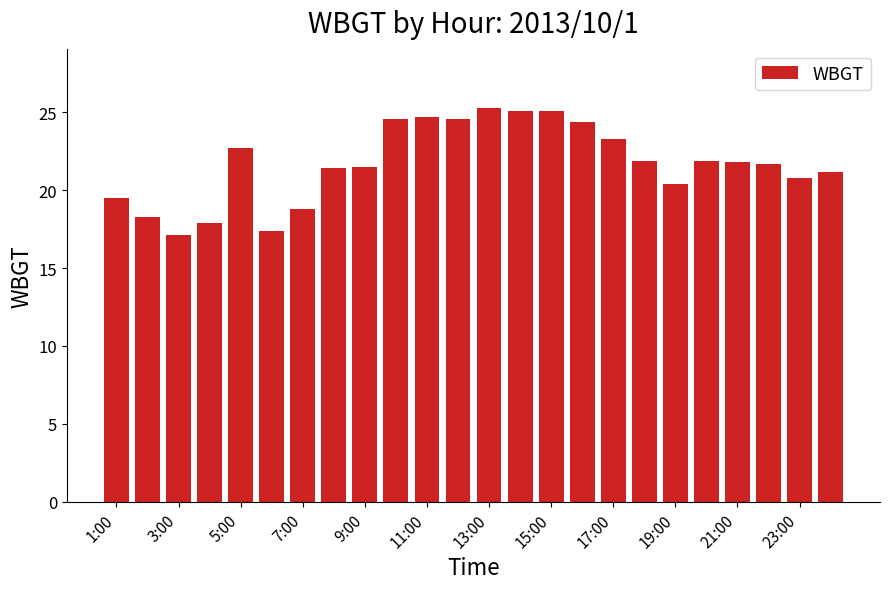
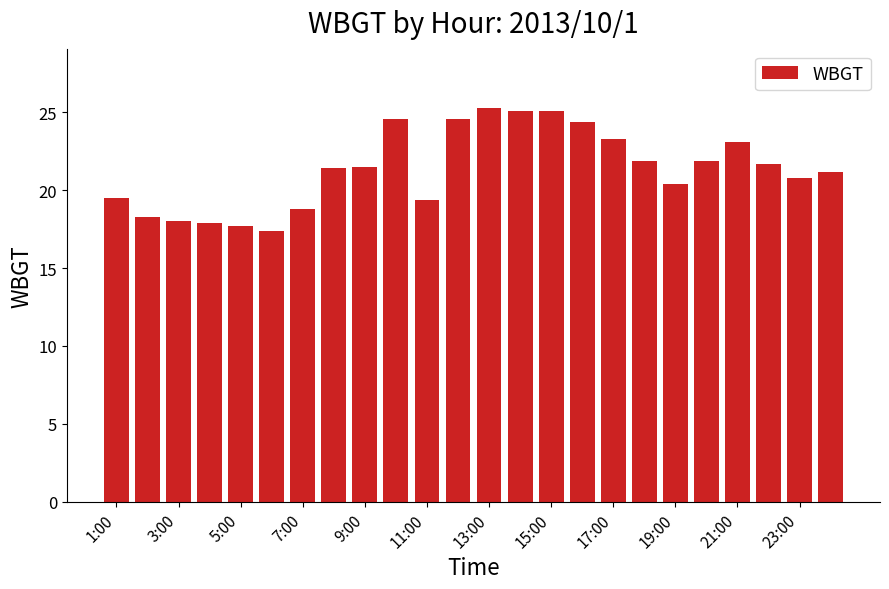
3:00: 17.1 -> 18.0
5:00: 22.7 -> 17.7
11:00: 24.7 -> 19.4
21:00: 21.8 -> 23.1
